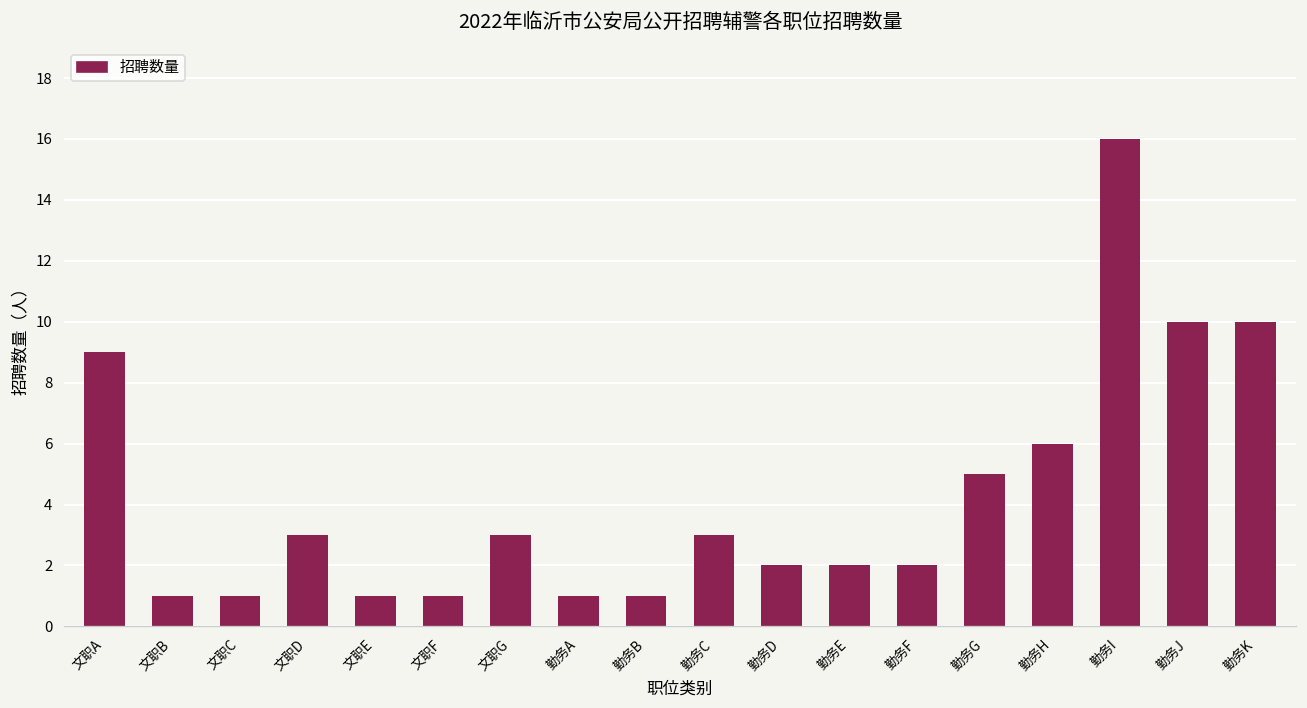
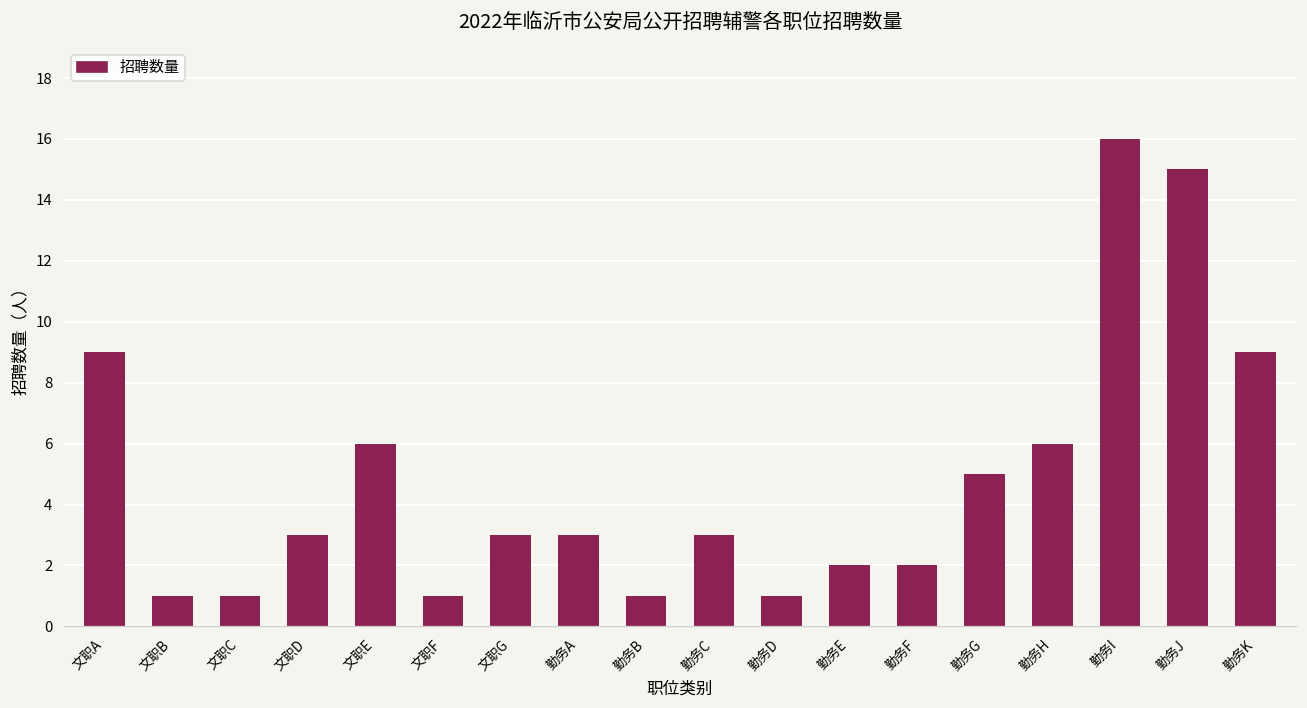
文职E: 1 -> 6
勤务A: 1 -> 3
勤务D: 2 -> 1
勤务J: 10 -> 15
勤务K: 10 -> 9
